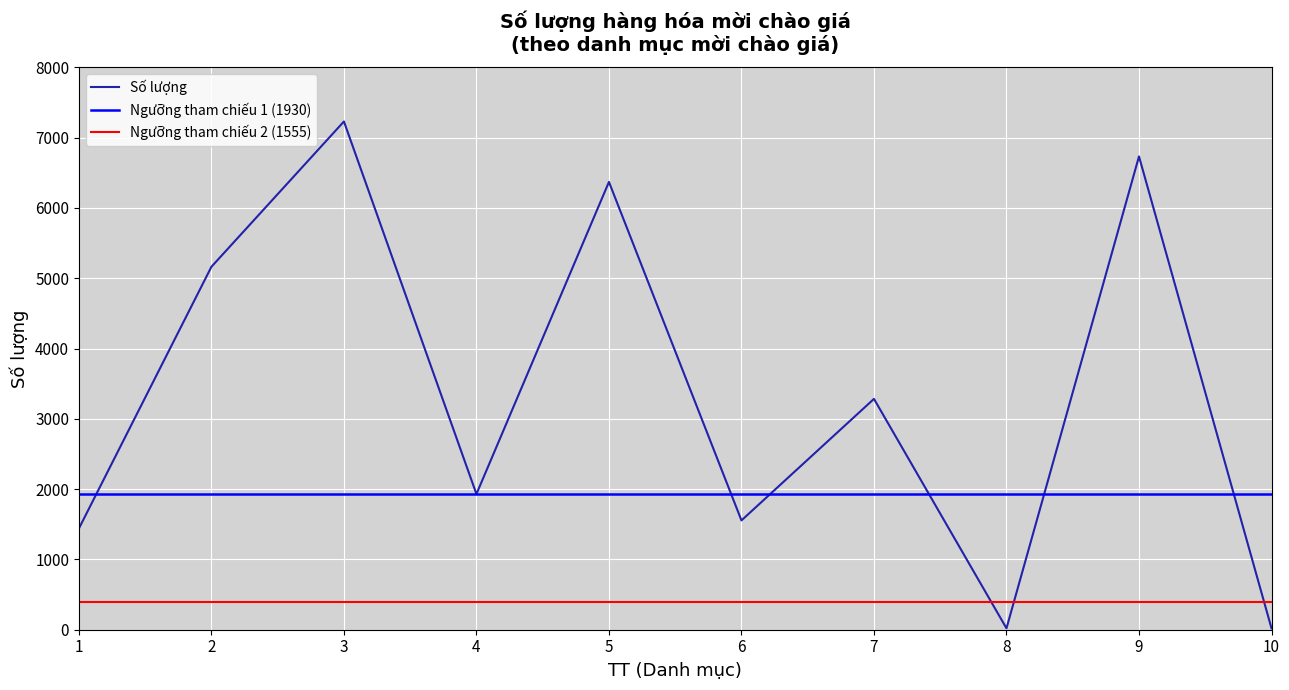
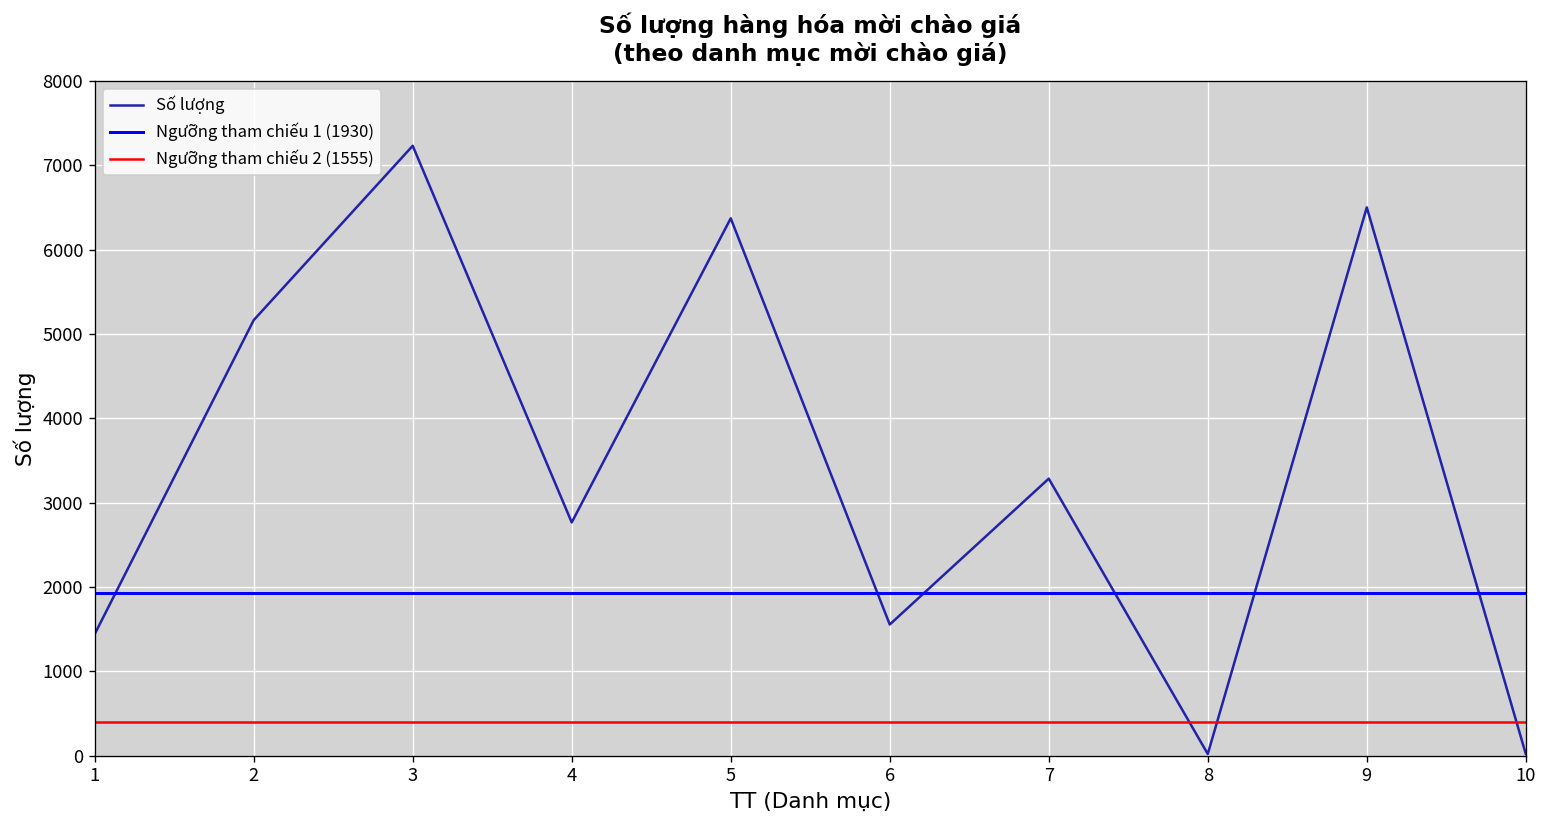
4: 1900 -> 2800
9: 6700 -> 6500
